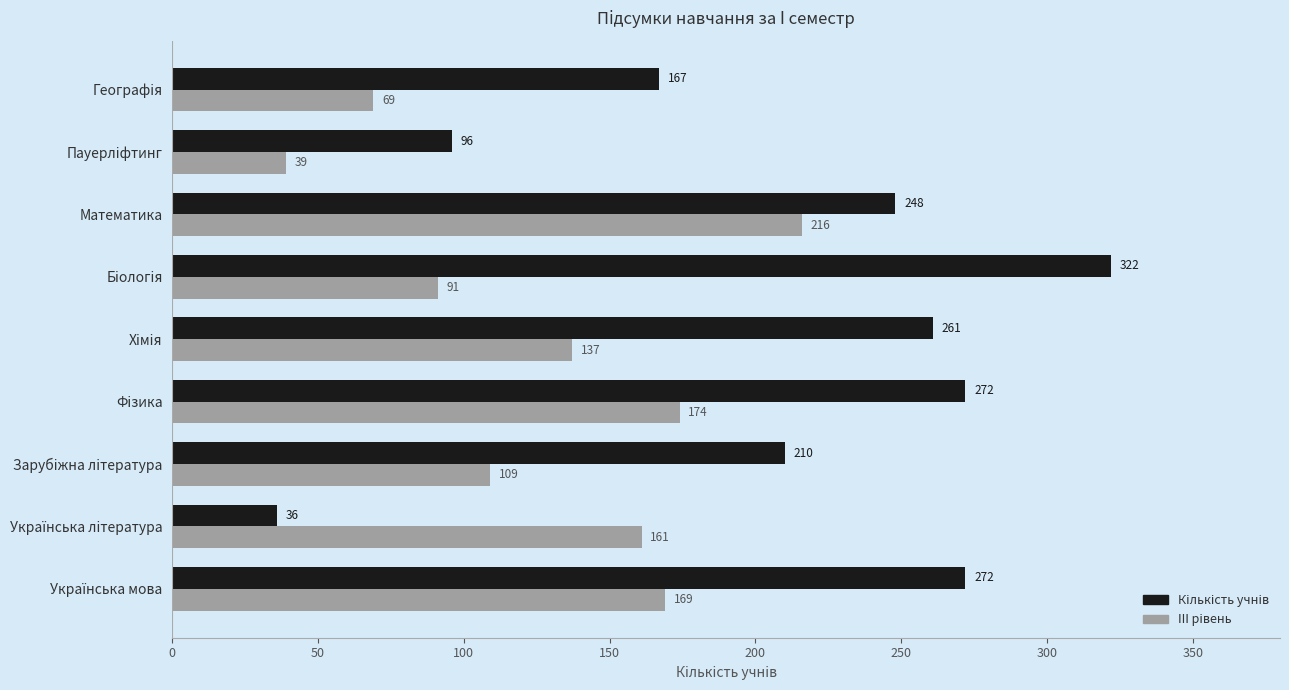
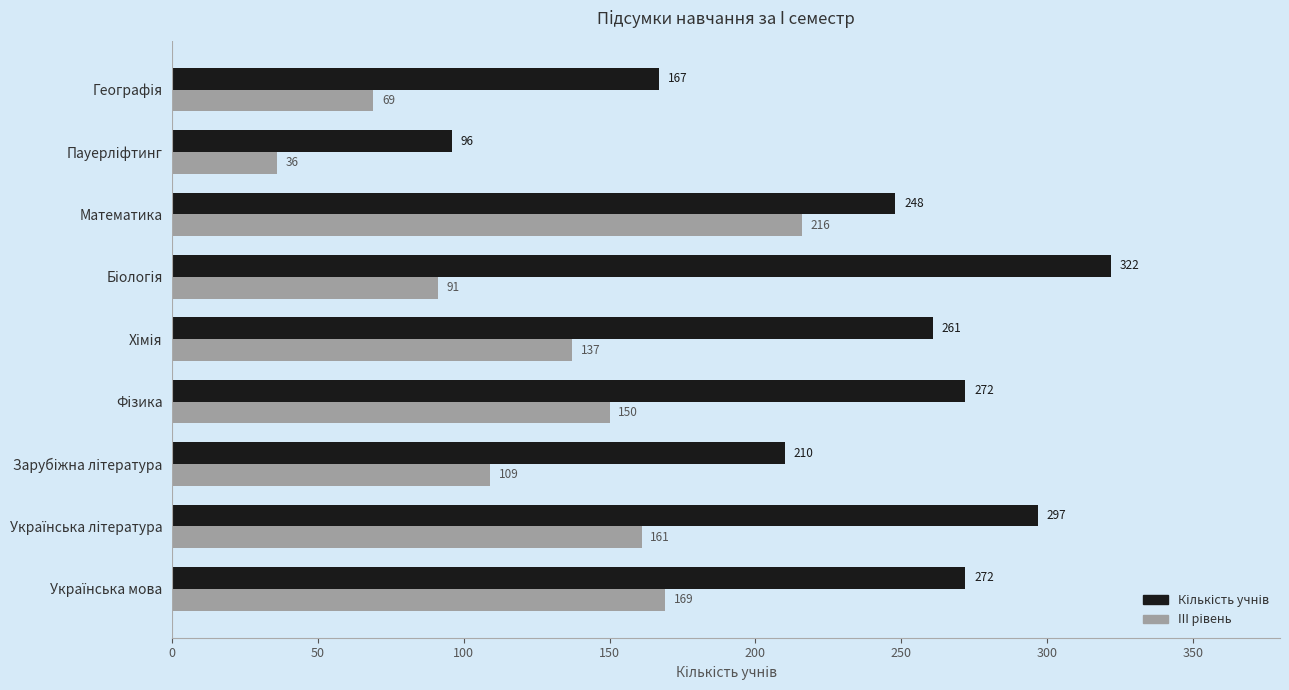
ІІІ рівень, Пауерліфтинг: 39 -> 36
ІІІ рівень, Фізика: 174 -> 150
Кількість учнів, Українська література: 36 -> 297
